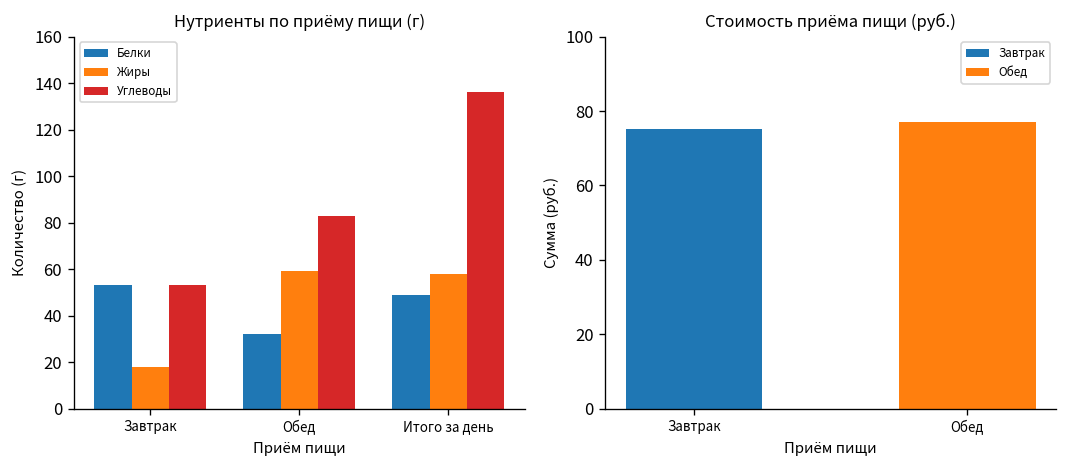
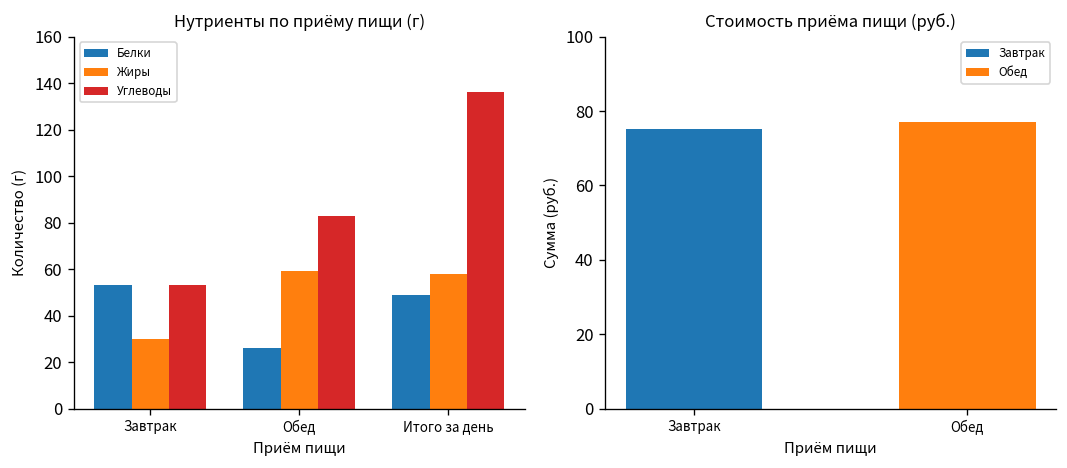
Нутриенты по приёму пищи (г), Жиры, Завтрак: 18 -> 30
Нутриенты по приёму пищи (г), Белки, Обед: 32 -> 26
